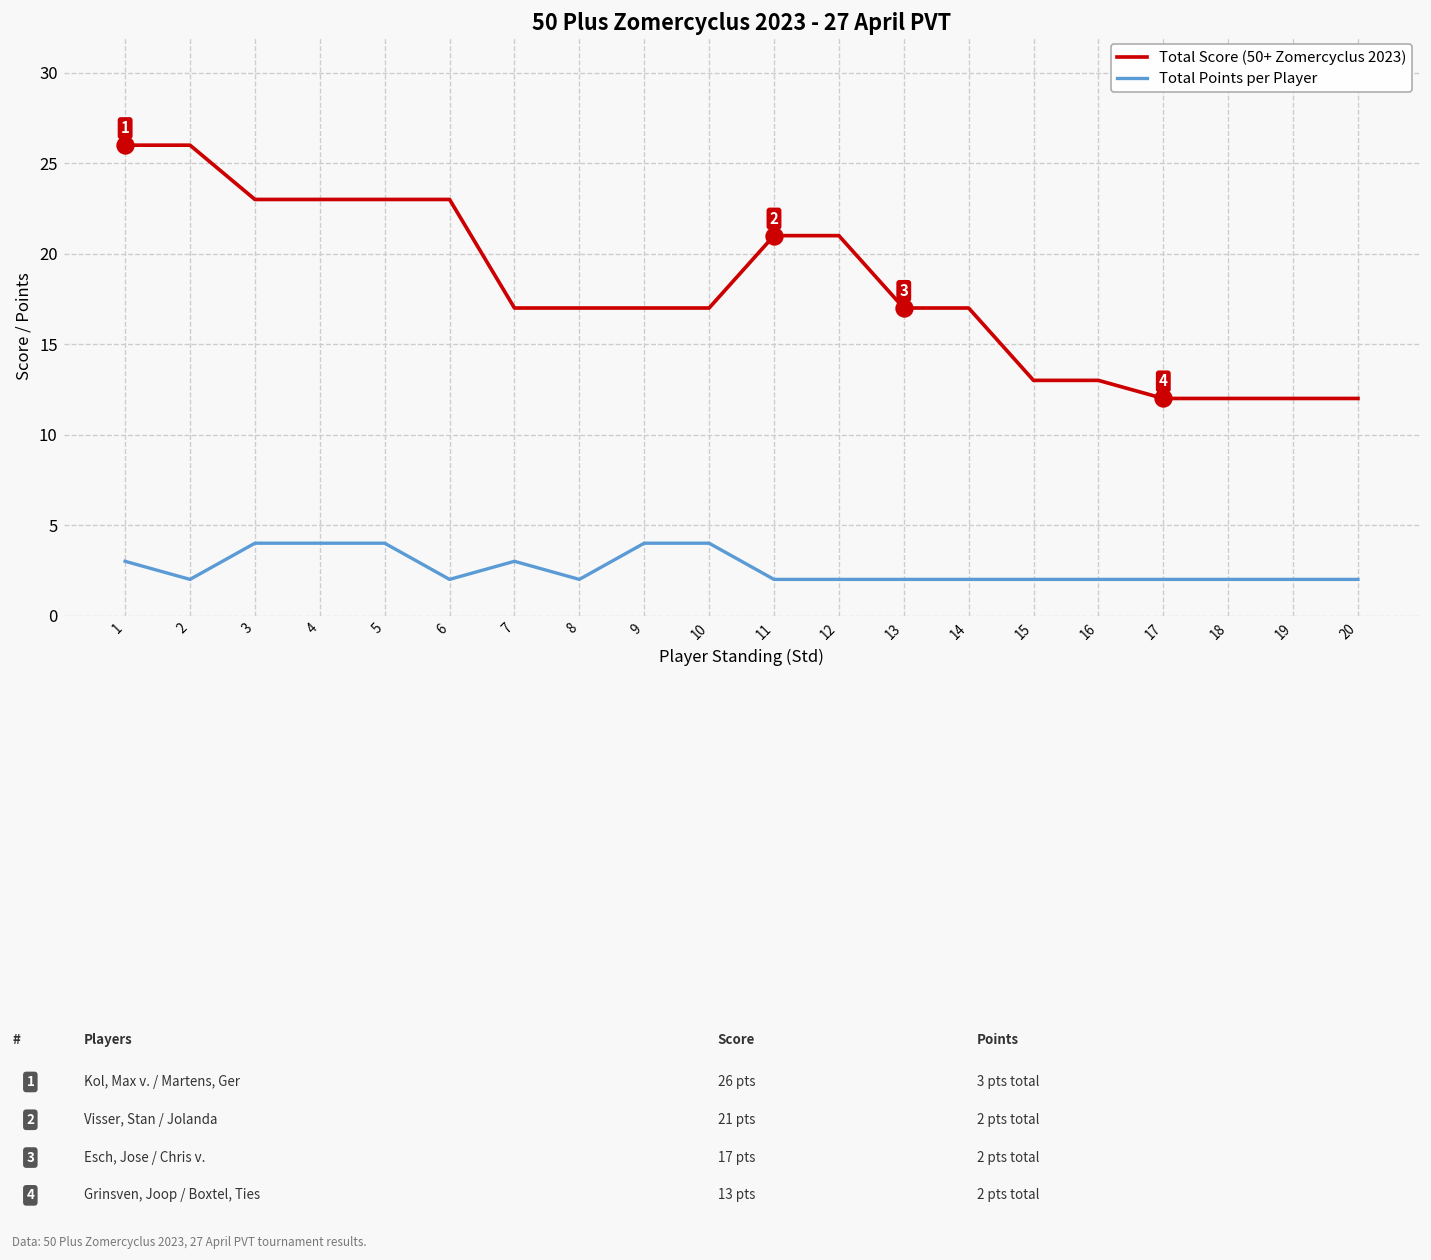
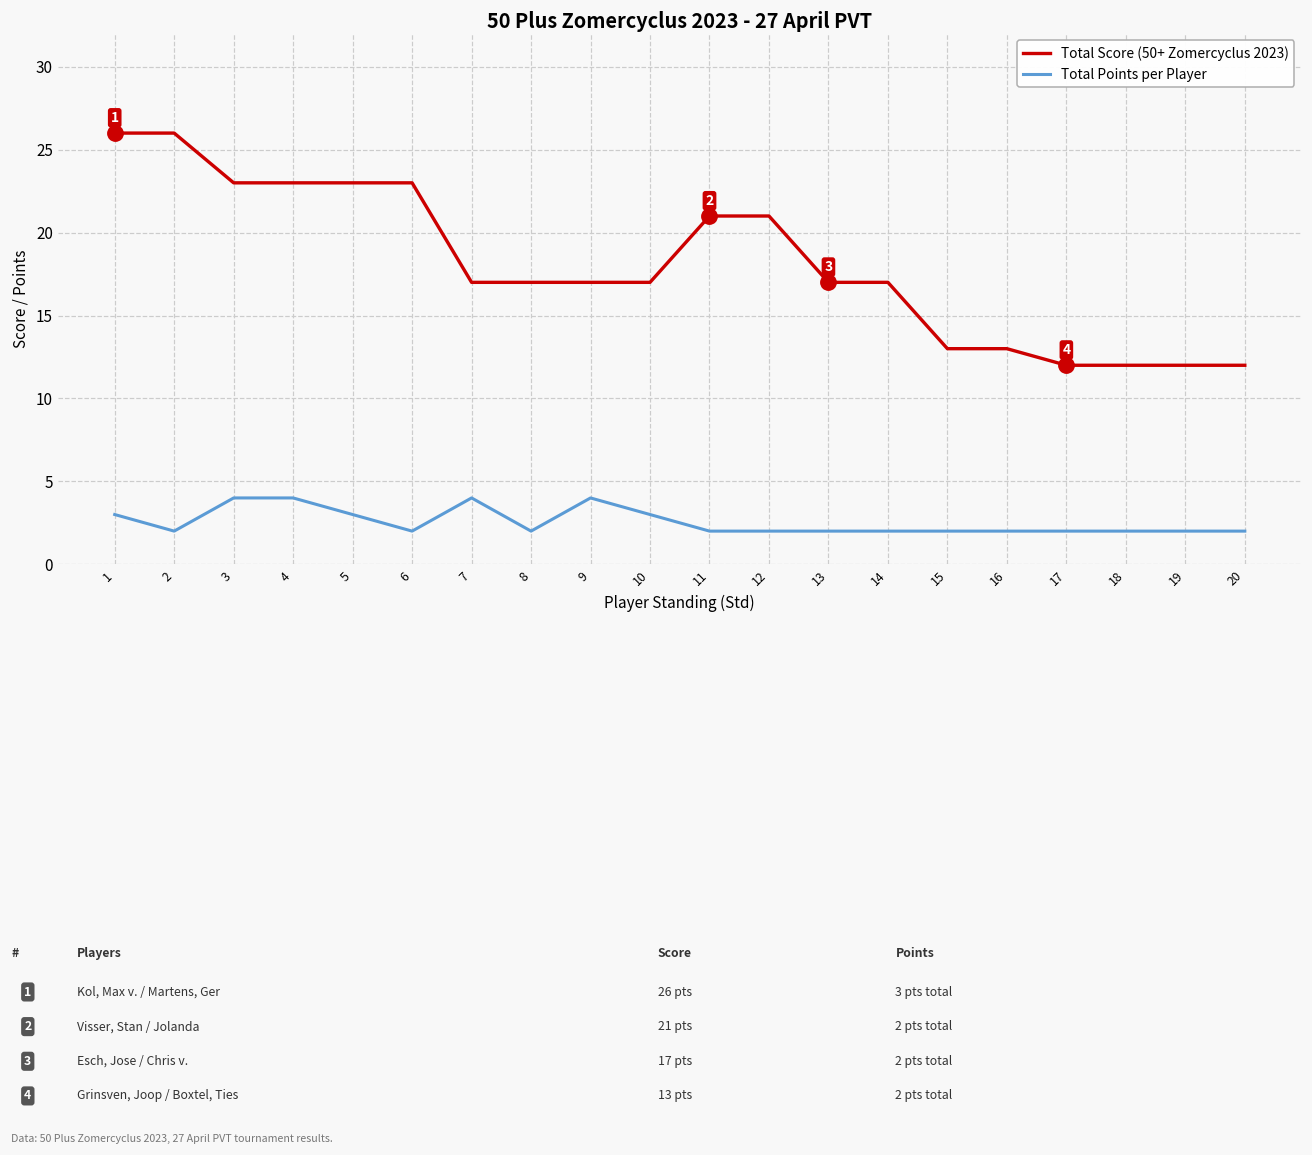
Total Points per Player, 5: 4 -> 3
Total Points per Player, 7: 3 -> 4
Total Points per Player, 10: 4 -> 3
